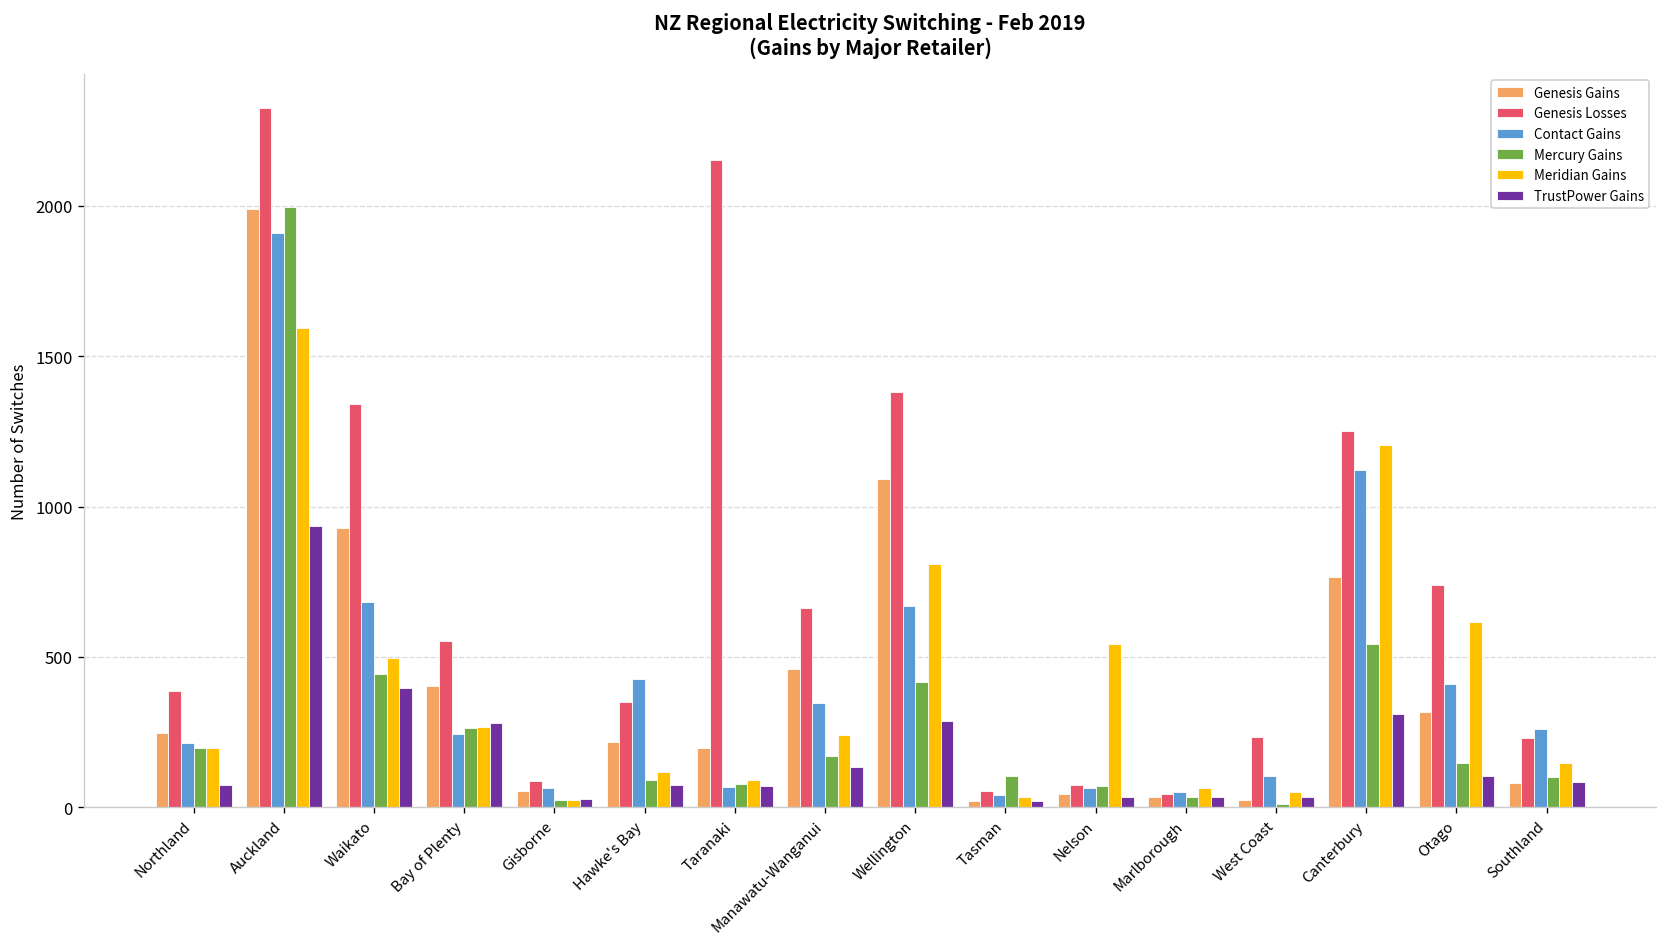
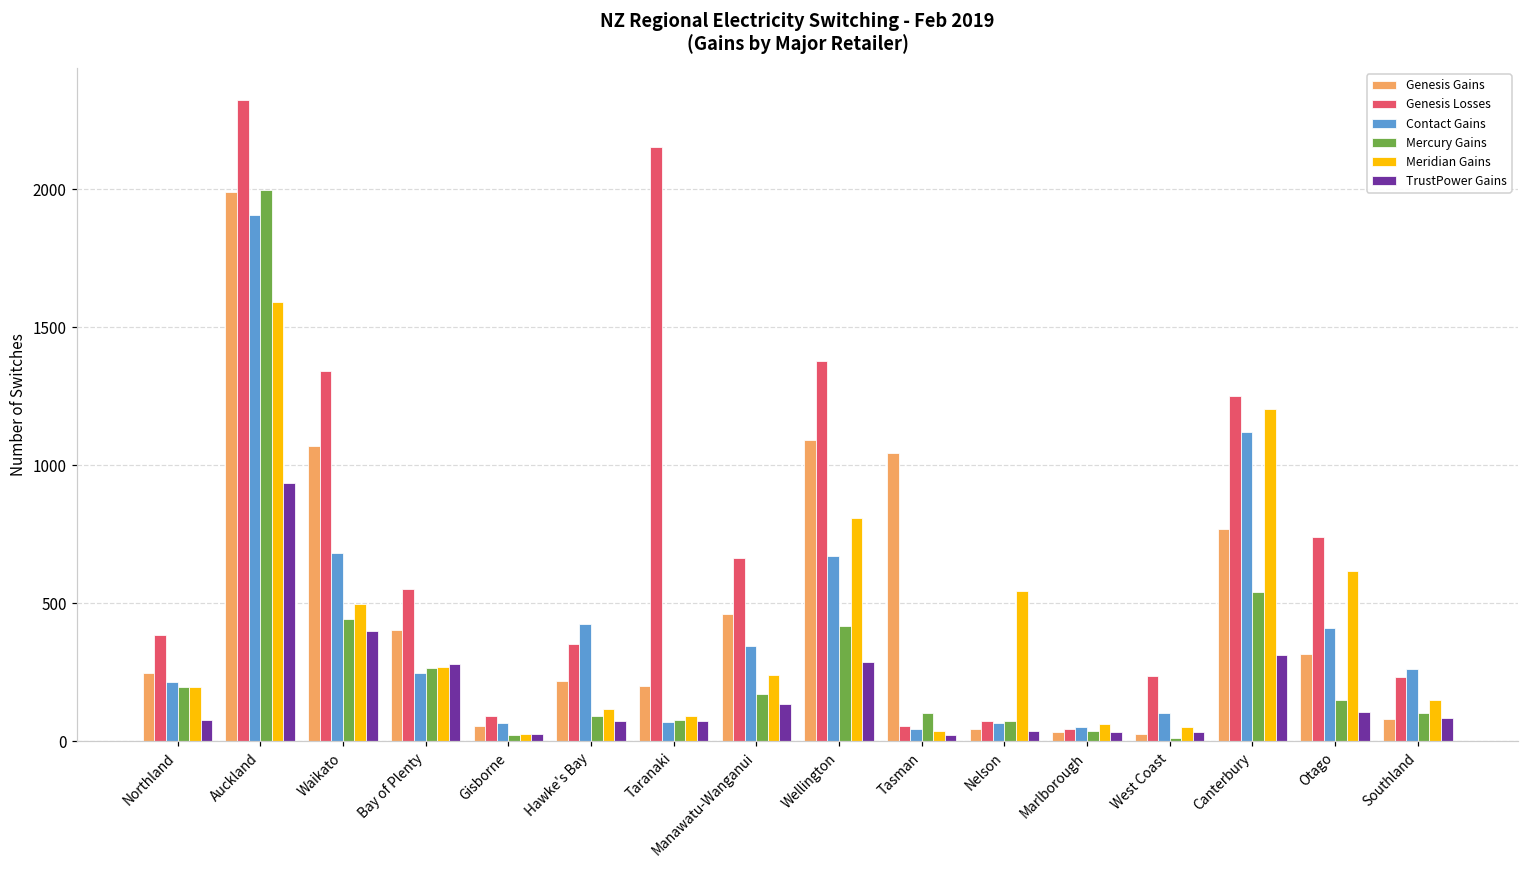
Genesis Gains, Waikato: 930 -> 1070
Genesis Gains, Tasman: 20 -> 1050
